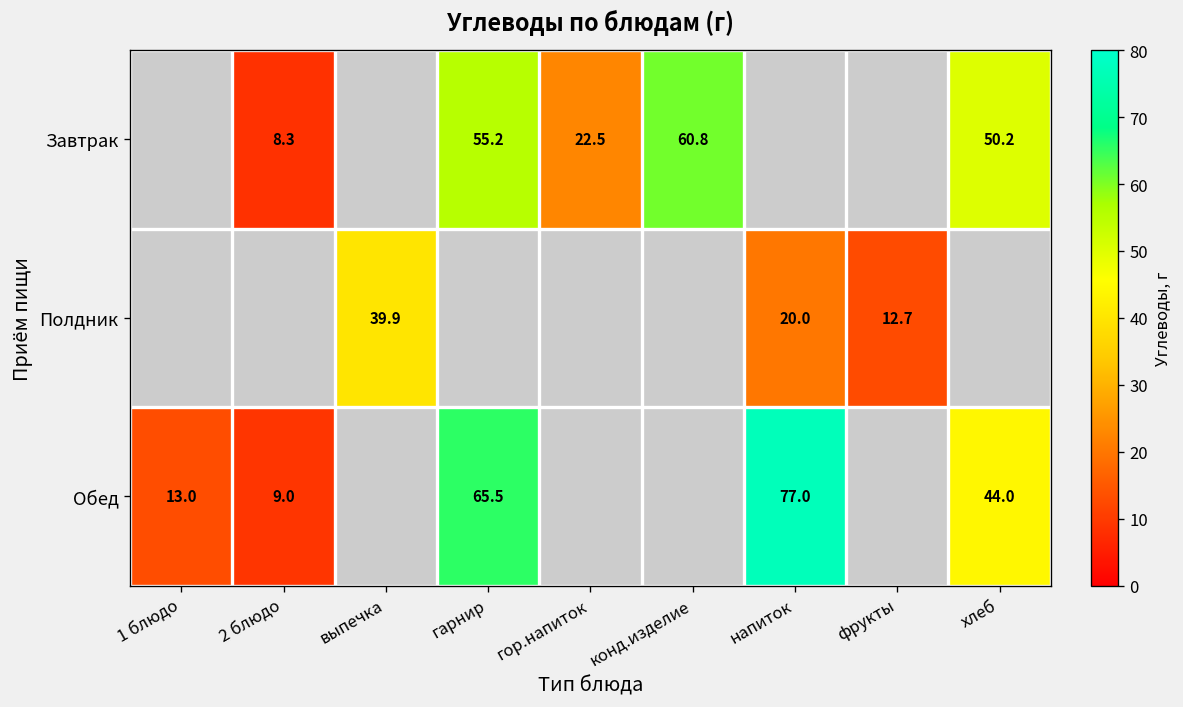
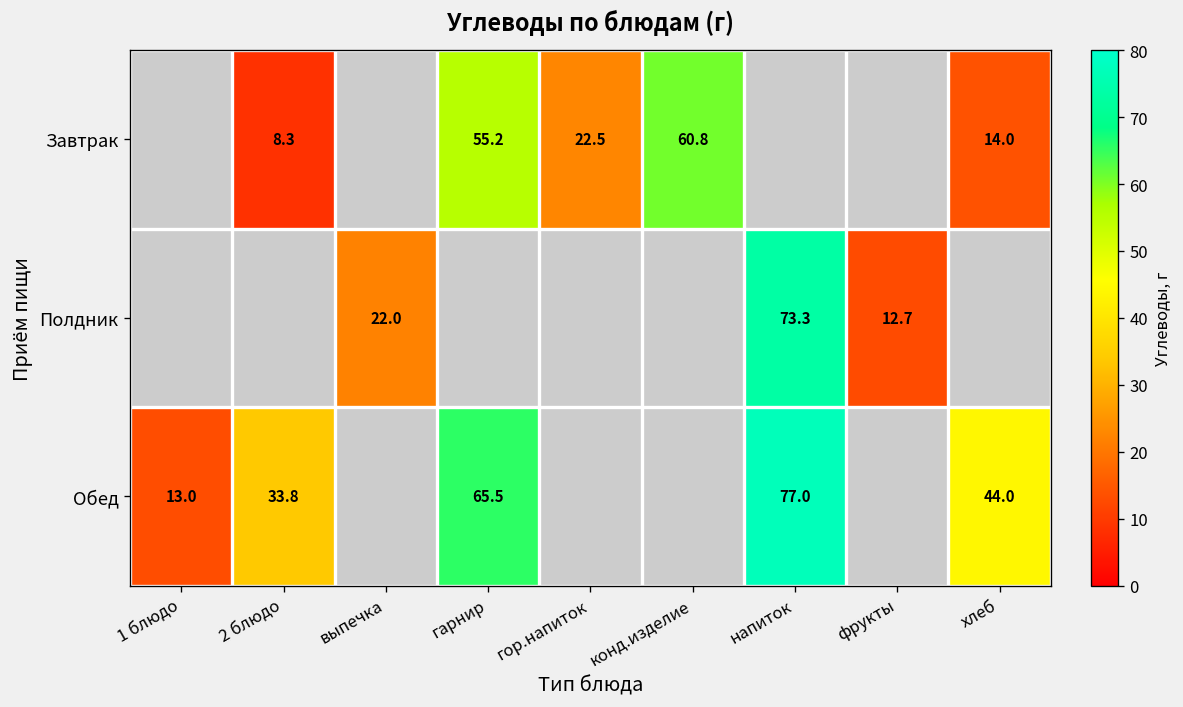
Завтрак, хлеб: 50.2 -> 14.0
Полдник, выпечка: 39.9 -> 22.0
Полдник, напиток: 20.0 -> 73.3
Обед, 2 блюдо: 9.0 -> 33.8
